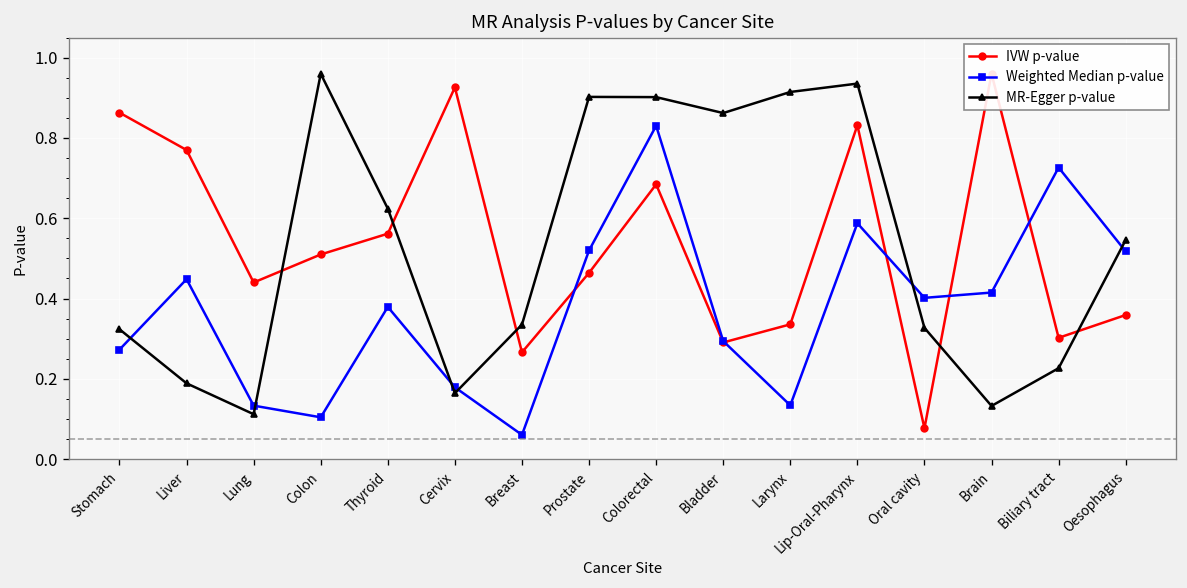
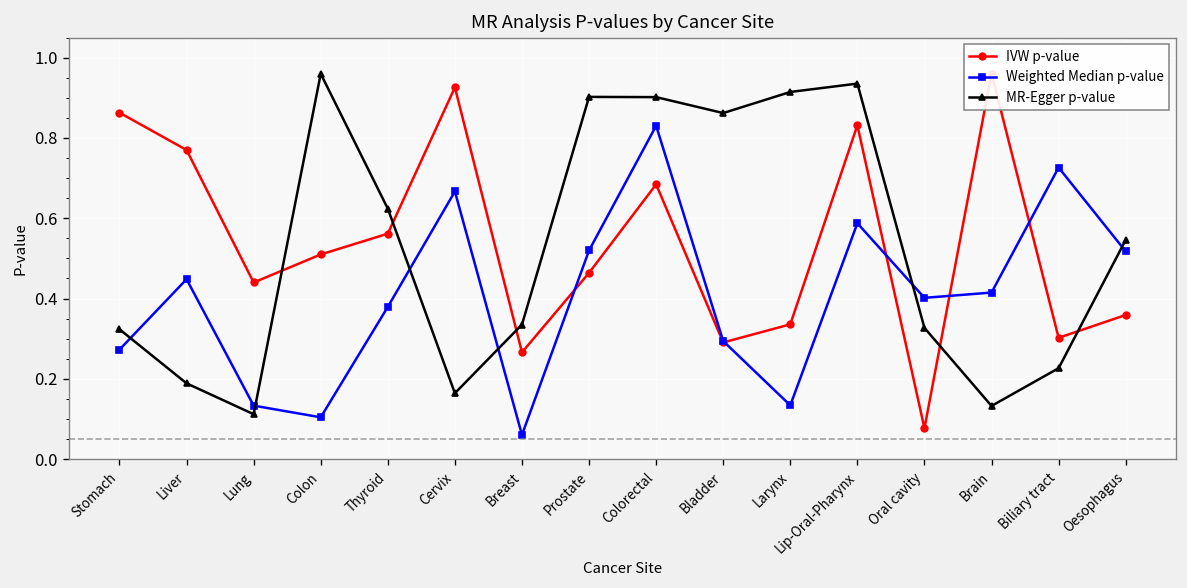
Weighted Median p-value, Cervix: 0.18 -> 0.67
